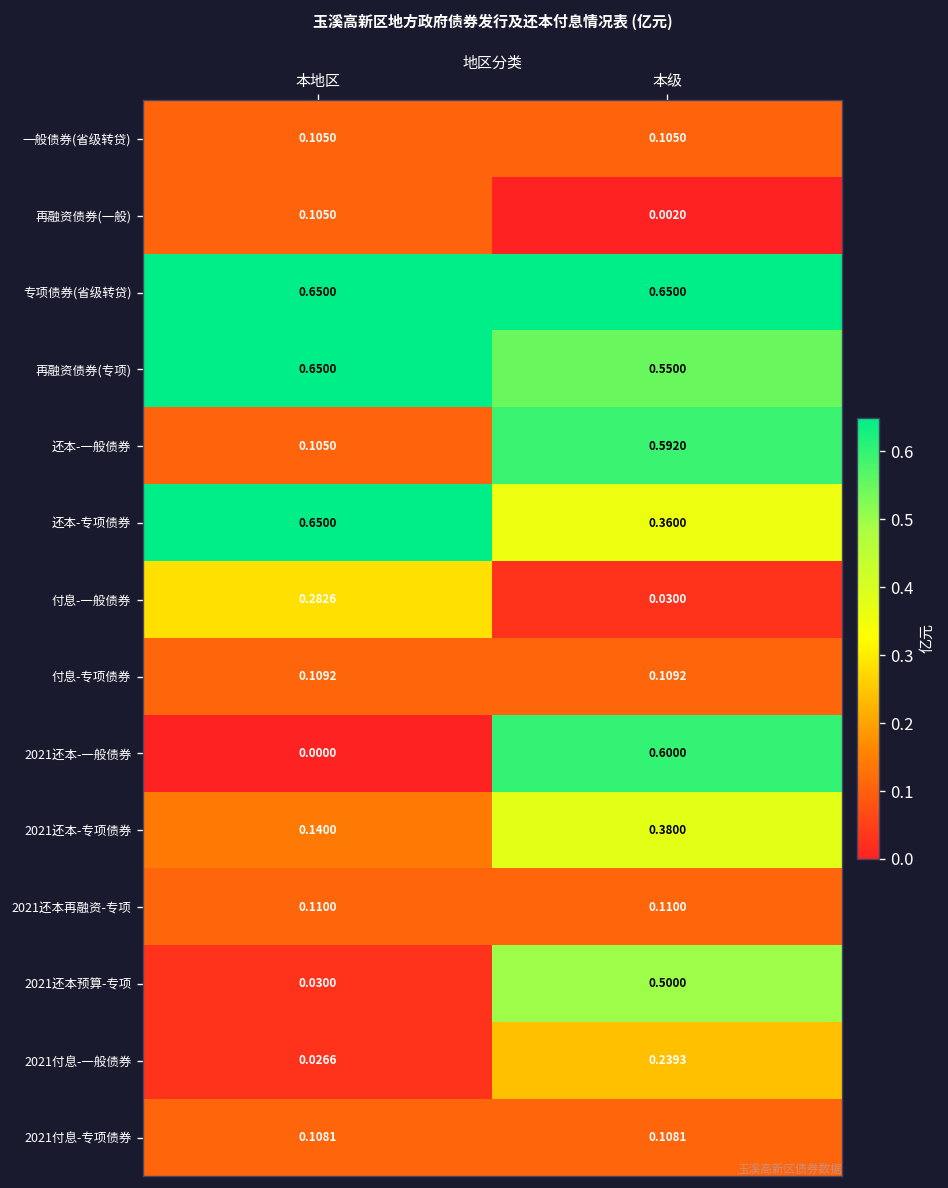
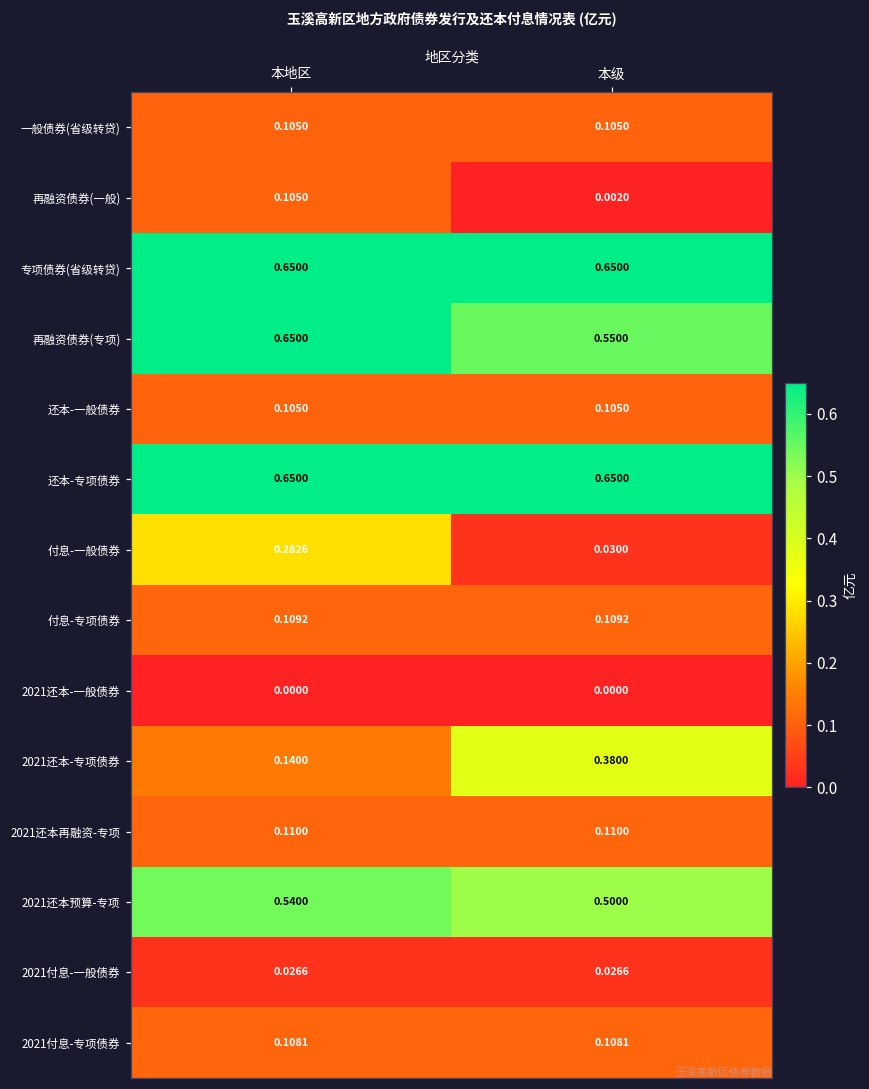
还本-一般债券, 本级: 0.5920 -> 0.1050
还本-专项债券, 本级: 0.3600 -> 0.6500
2021还本-一般债券, 本级: 0.6000 -> 0.0000
2021还本预算-专项, 本地区: 0.0300 -> 0.5400
2021付息-一般债券, 本级: 0.2393 -> 0.0266
